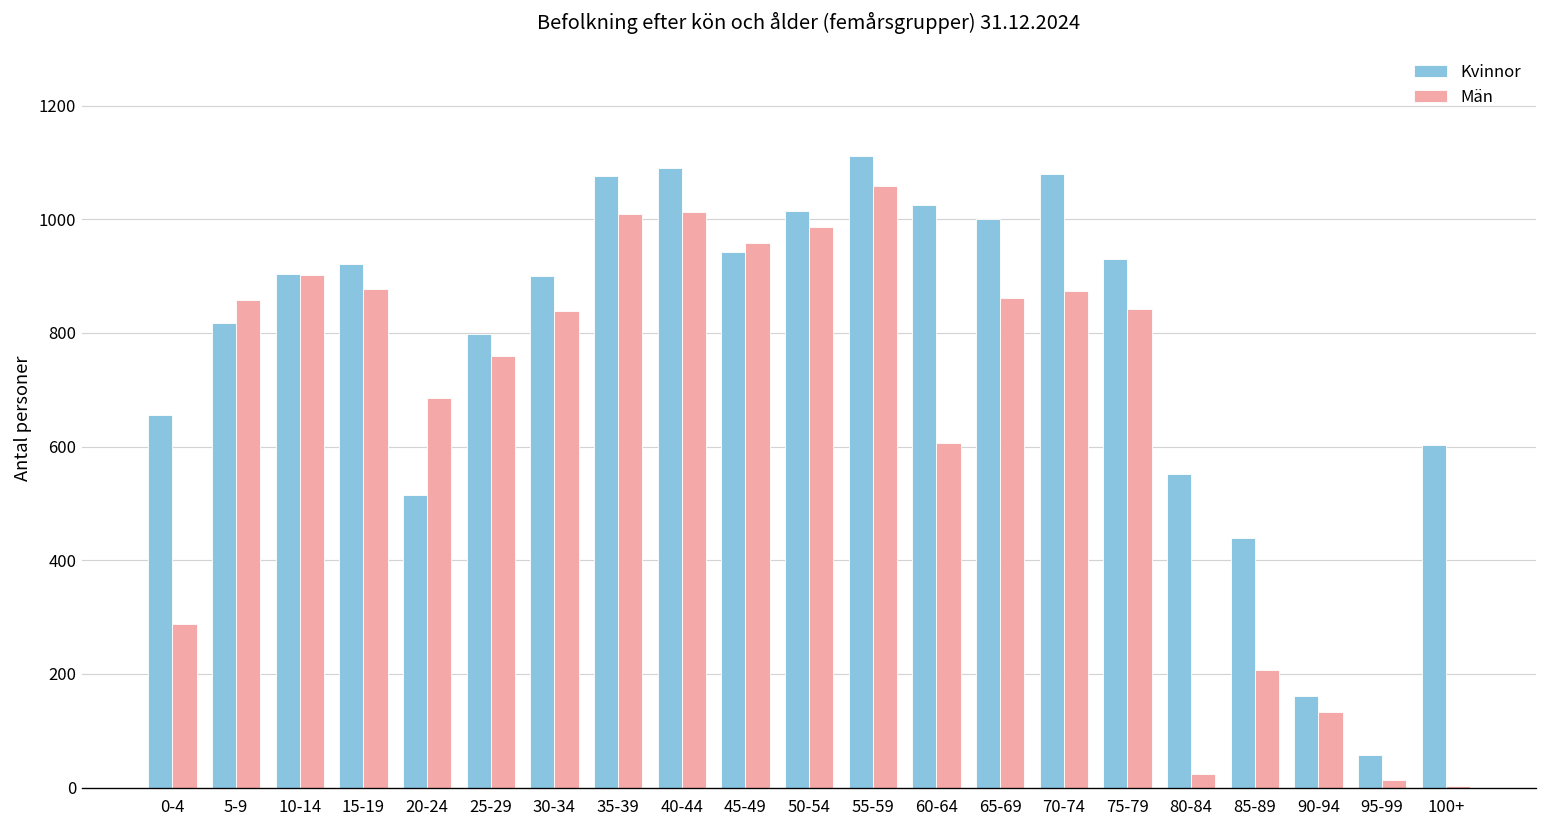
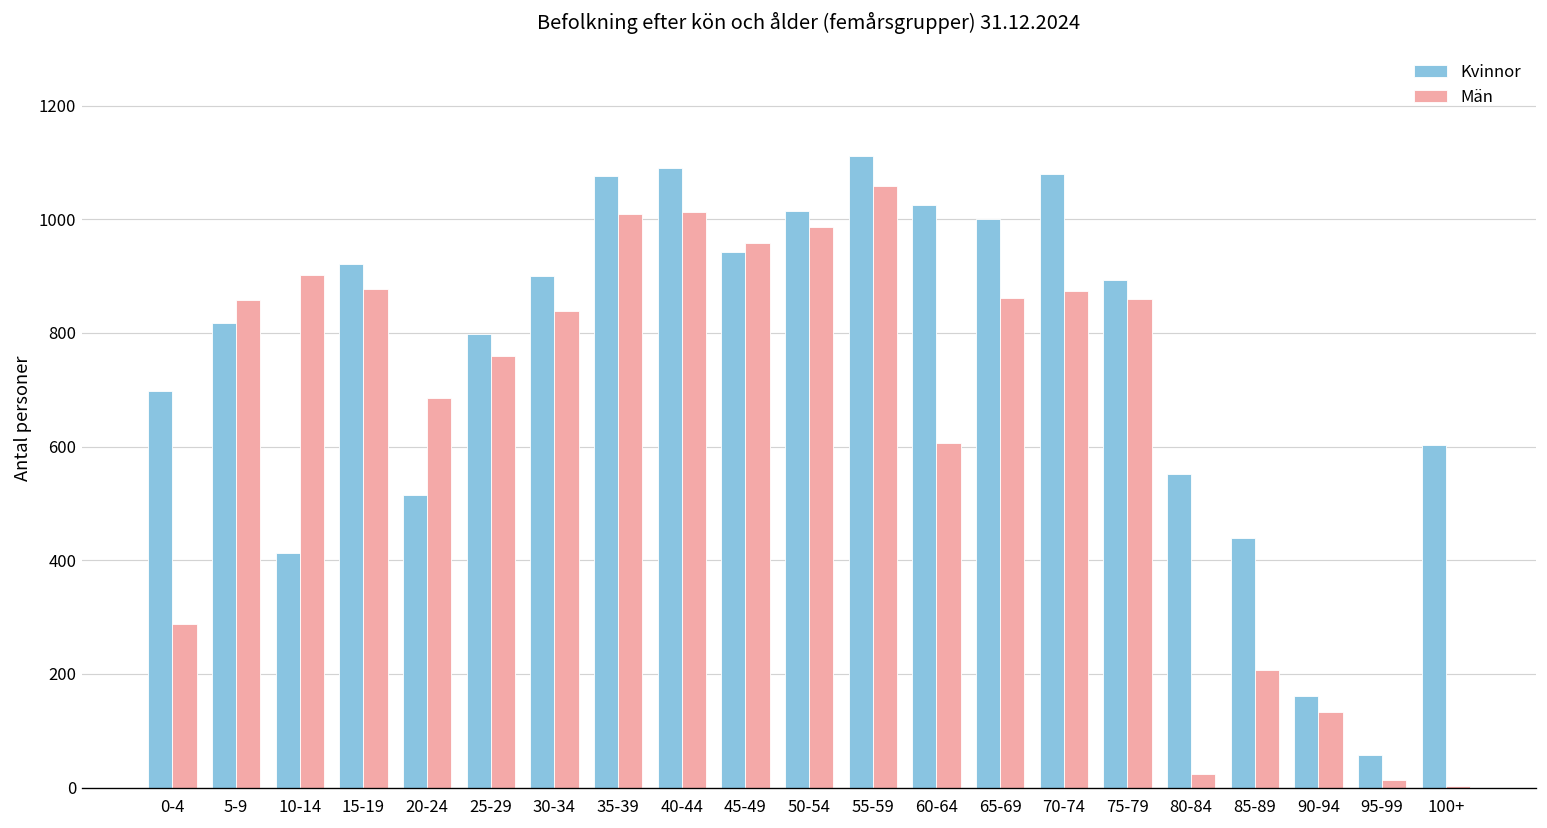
Kvinnor, 0-4: 660 -> 700
Kvinnor, 10-14: 900 -> 410
Kvinnor, 75-79: 930 -> 890
Män, 75-79: 840 -> 860
